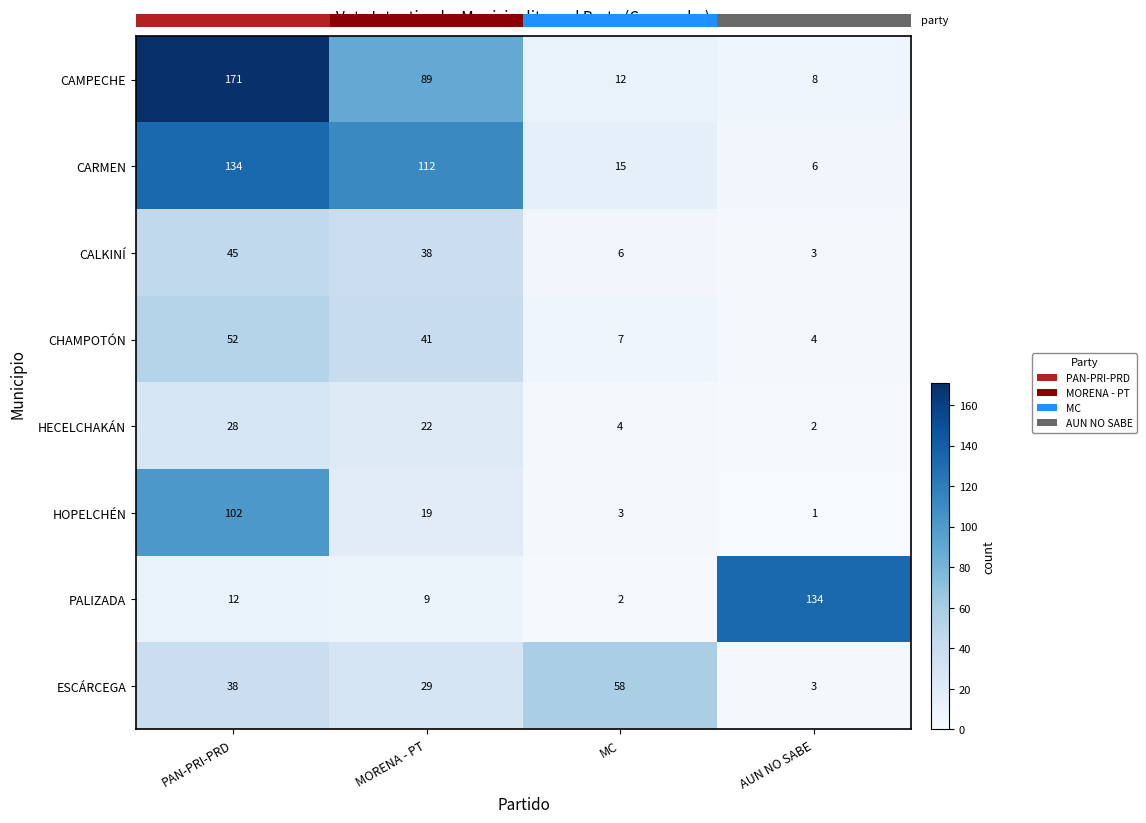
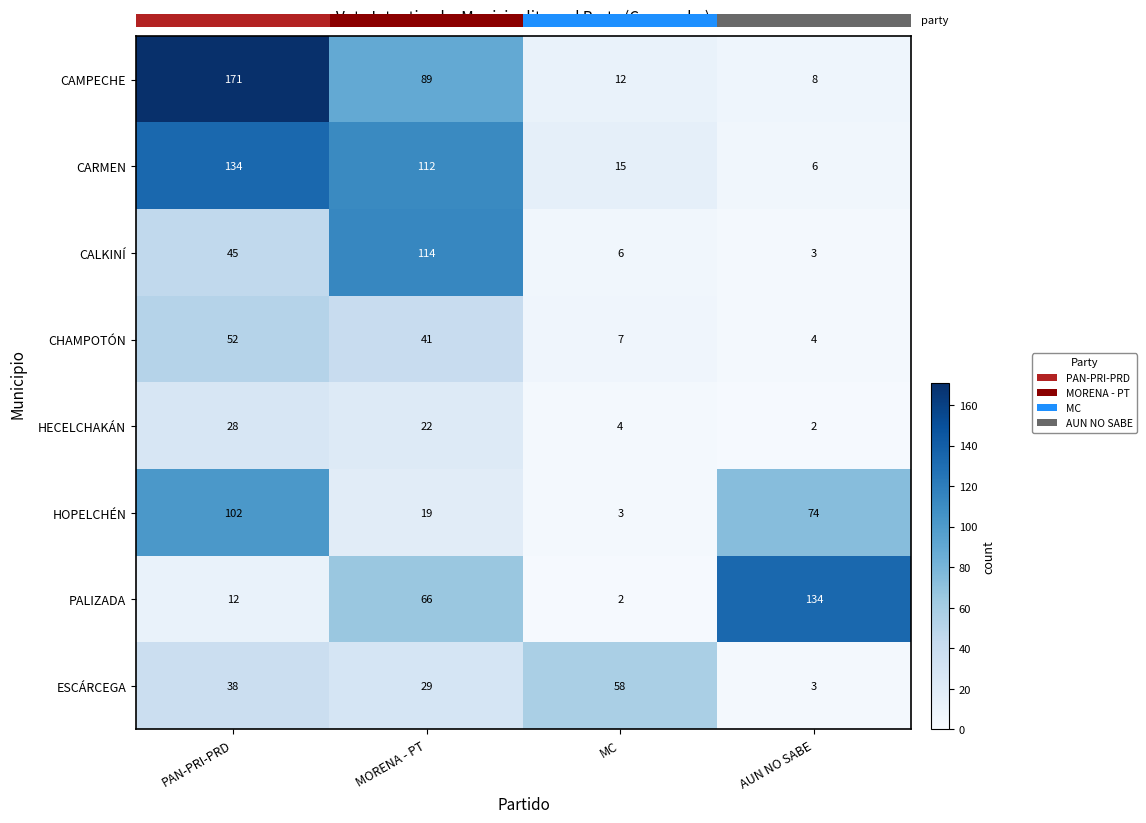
Vote Intention by Municipality and Party (Campeche), CALKINÍ, MORENA - PT: 38 -> 114
Vote Intention by Municipality and Party (Campeche), HOPELCHÉN, AUN NO SABE: 1 -> 74
Vote Intention by Municipality and Party (Campeche), PALIZADA, MORENA - PT: 9 -> 66
